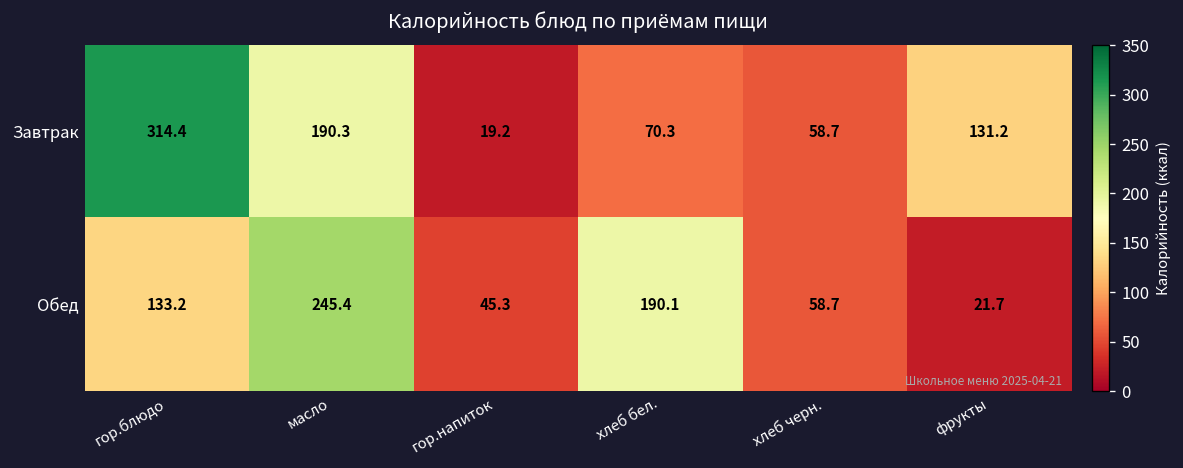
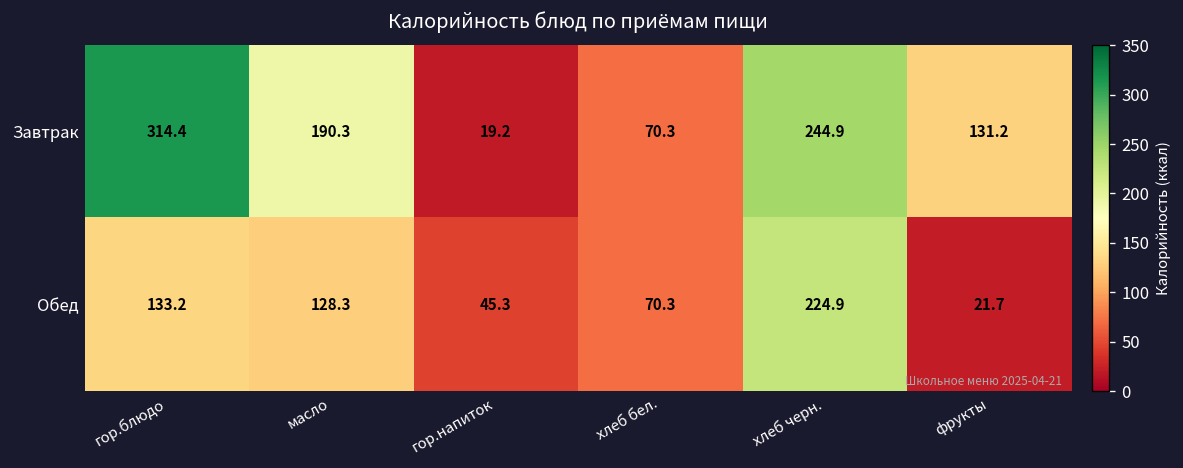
Завтрак, хлеб черн.: 58.7 -> 244.9
Обед, масло: 245.4 -> 128.3
Обед, хлеб бел.: 190.1 -> 70.3
Обед, хлеб черн.: 58.7 -> 224.9
